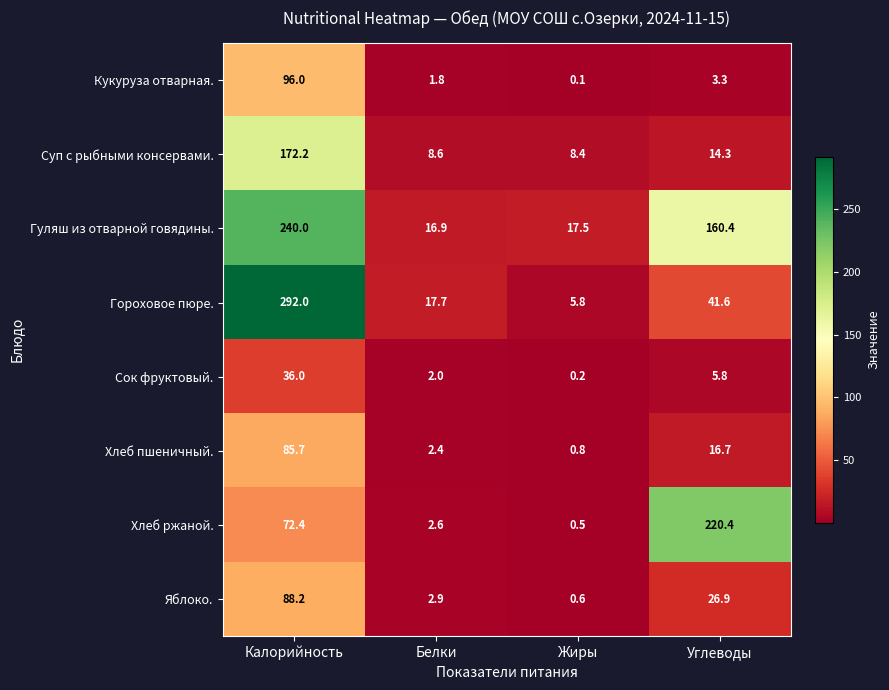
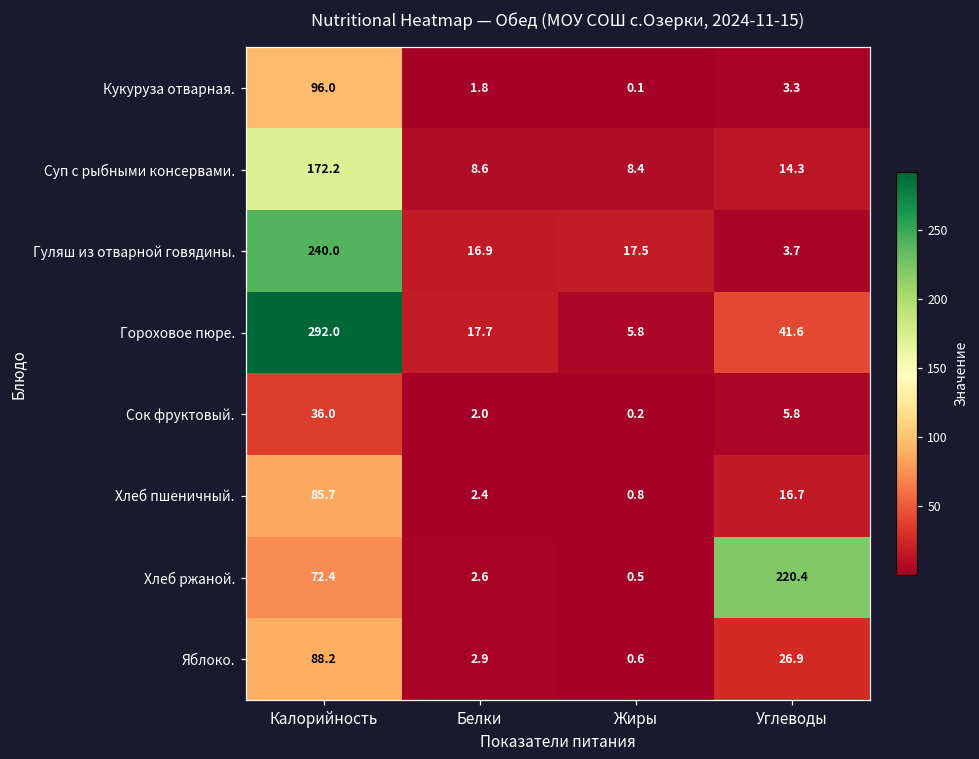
Гуляш из отварной говядины., Углеводы: 160.4 -> 3.7
